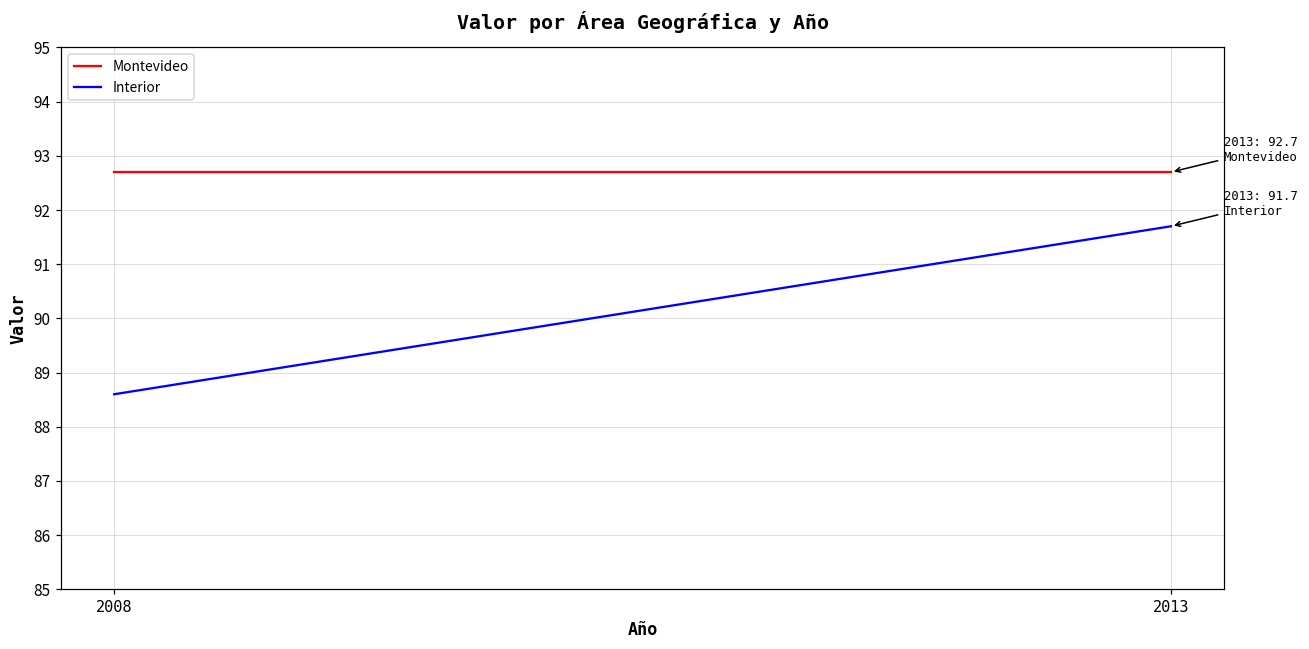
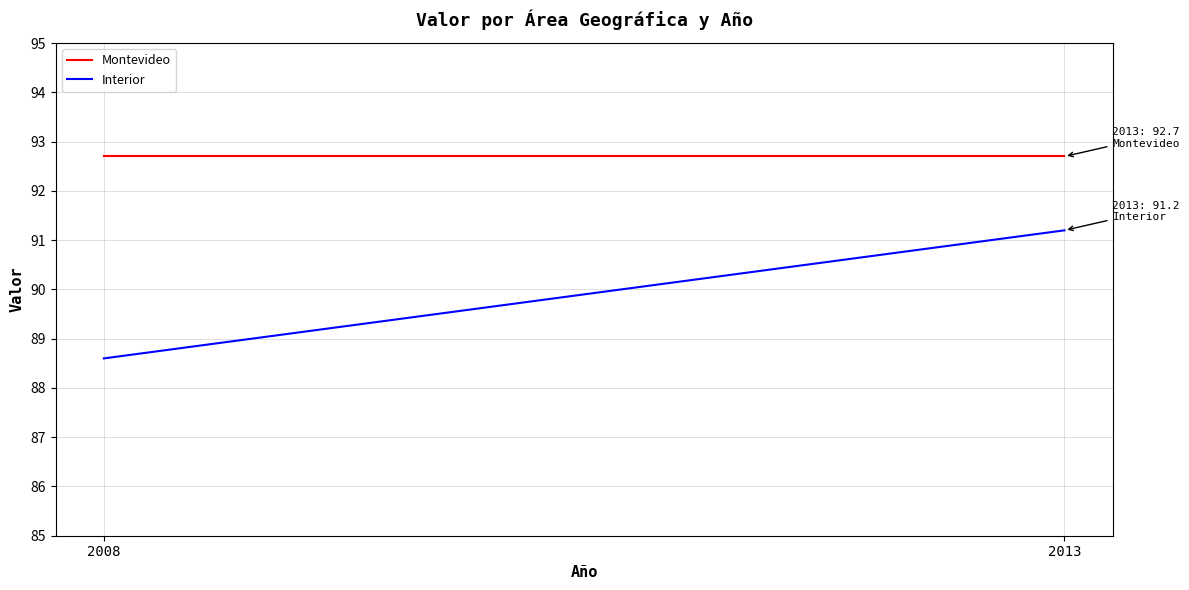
Interior, 2013: 91.7 -> 91.2
